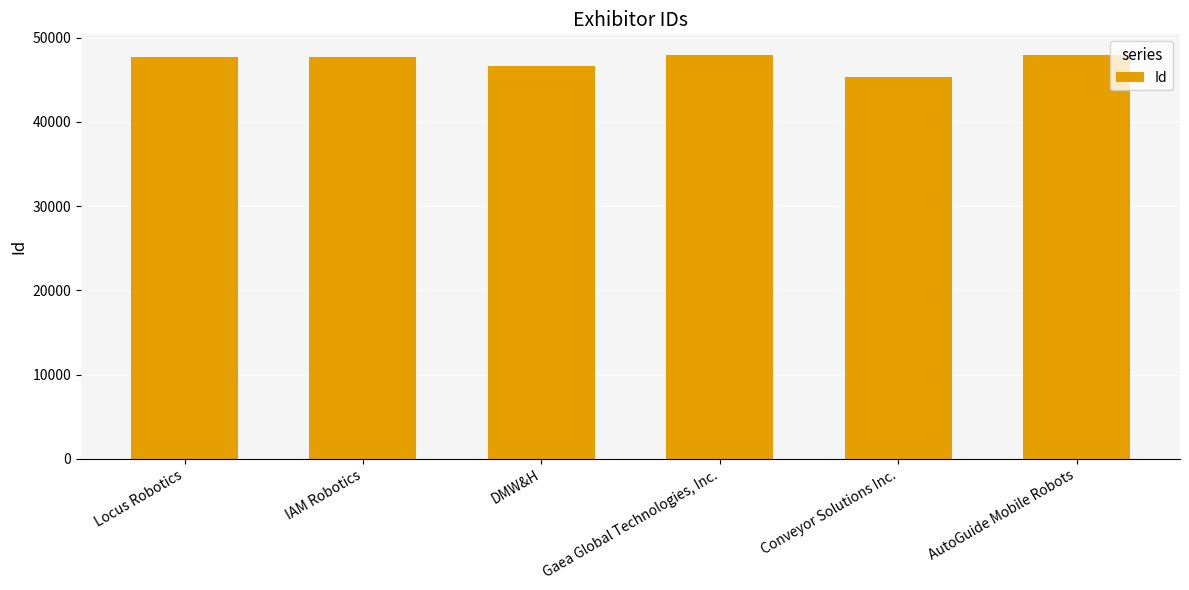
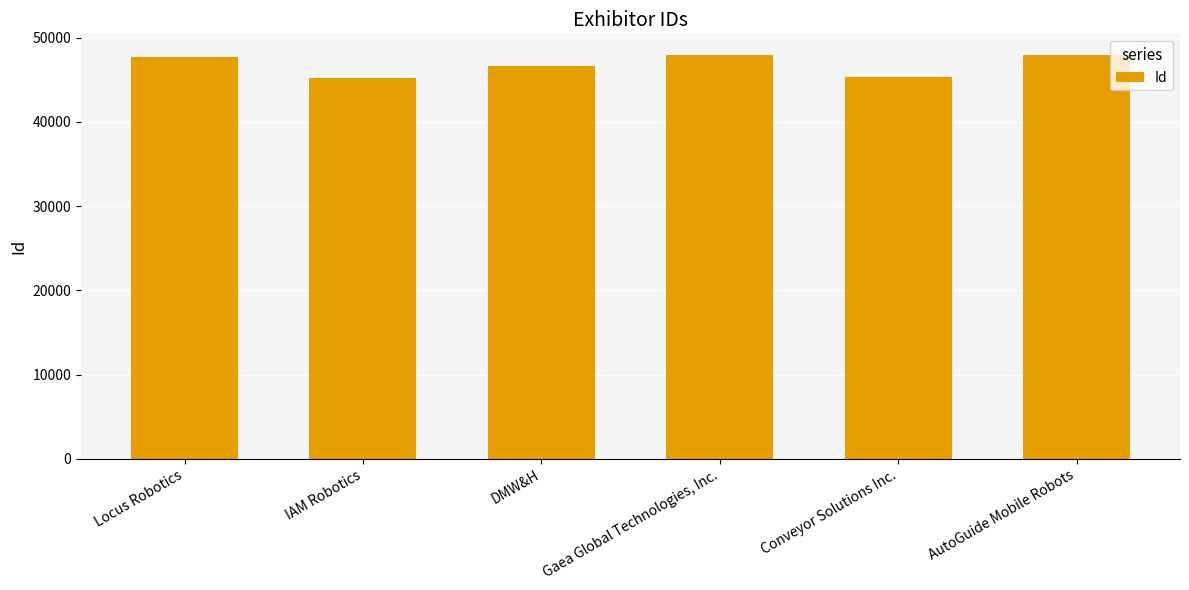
IAM Robotics: 48000 -> 45000
